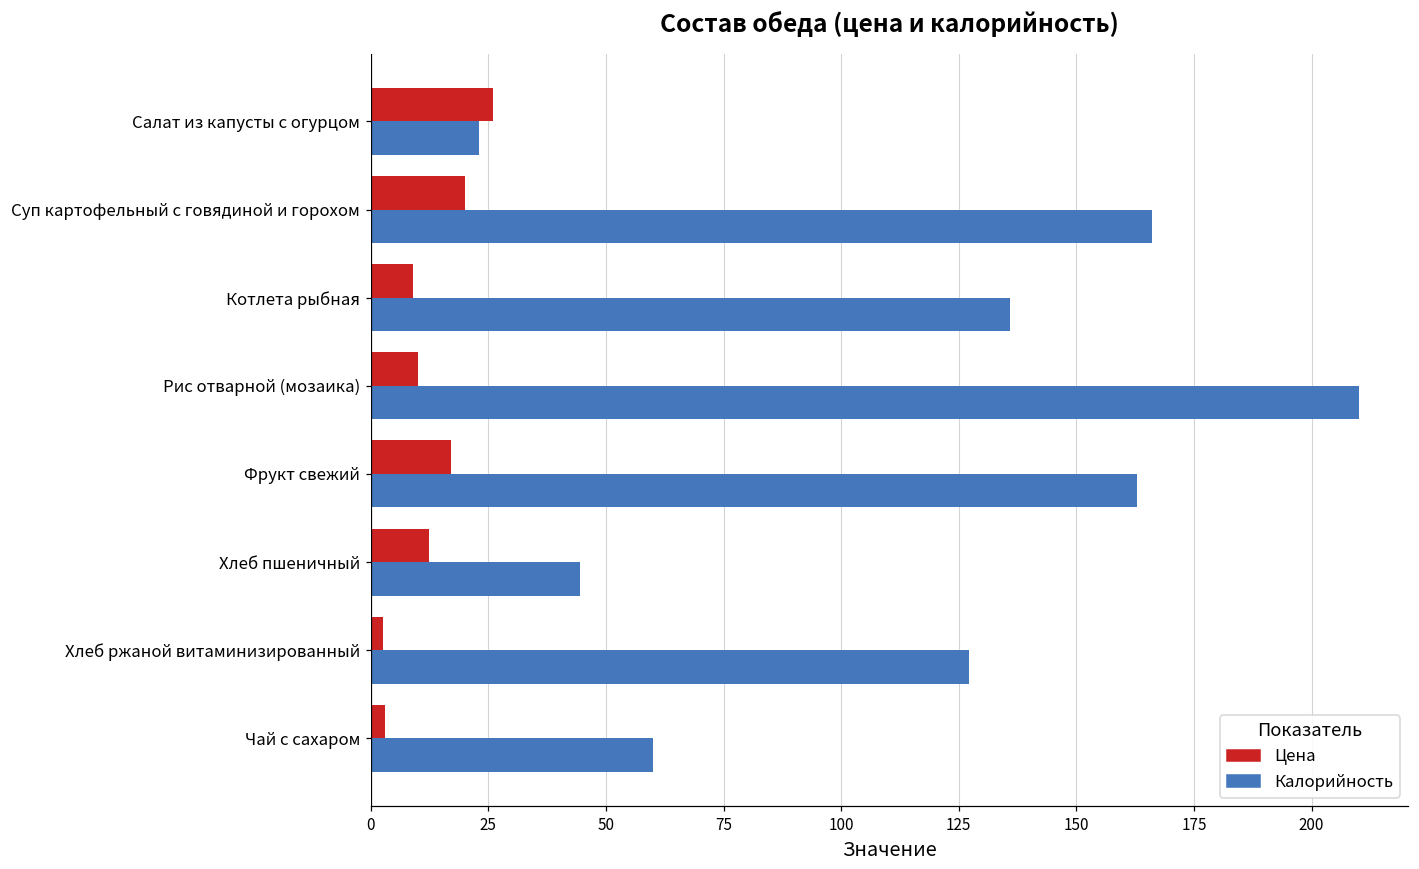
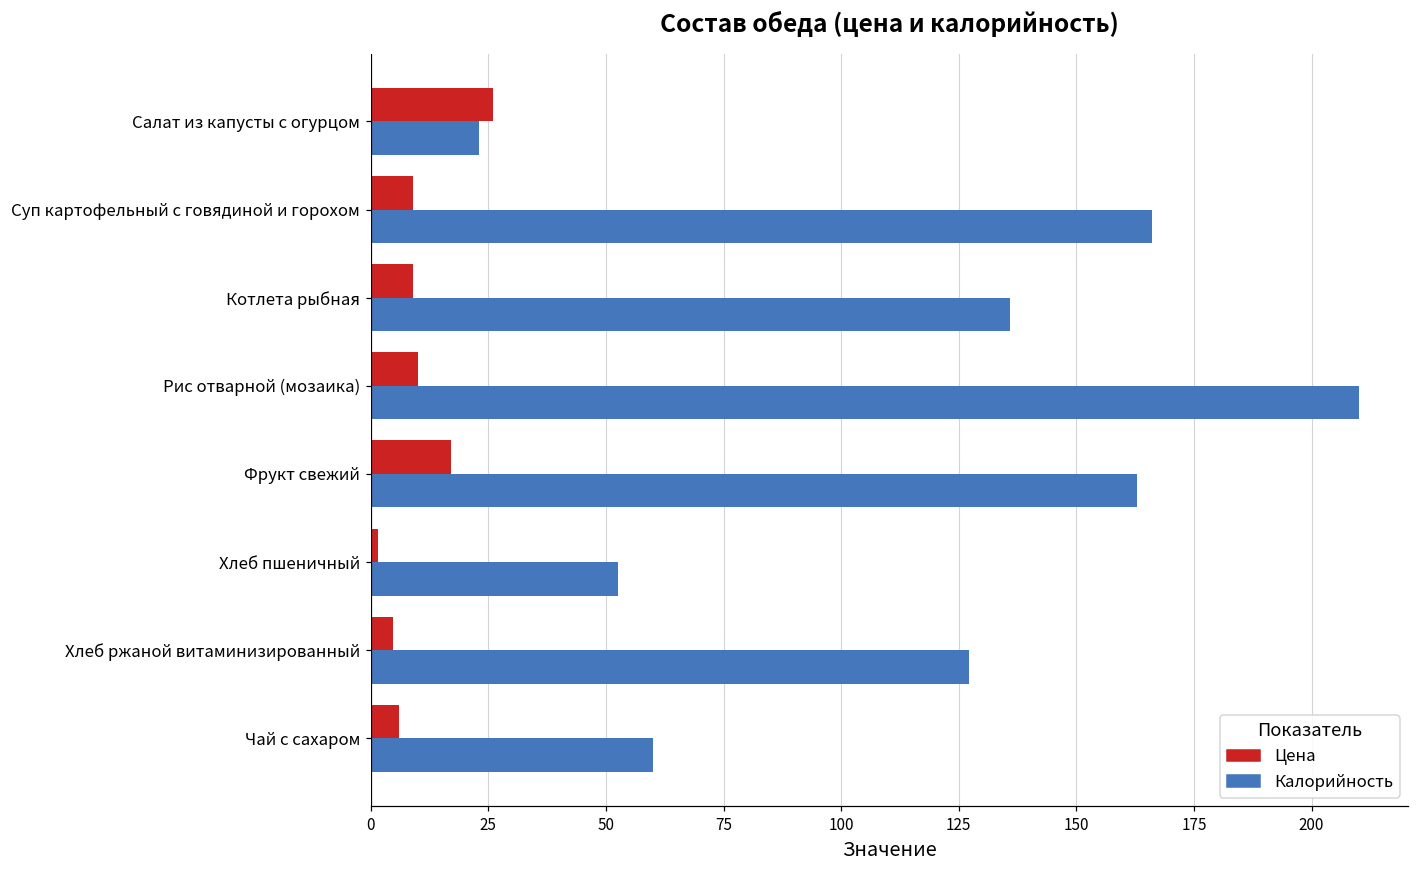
Цена, Суп картофельный с говядиной и горохом: 20 -> 9
Цена, Хлеб пшеничный: 12 -> 2
Калорийность, Хлеб пшеничный: 45 -> 52
Цена, Хлеб ржаной витаминизированный: 3 -> 5
Цена, Чай с сахаром: 3 -> 6
